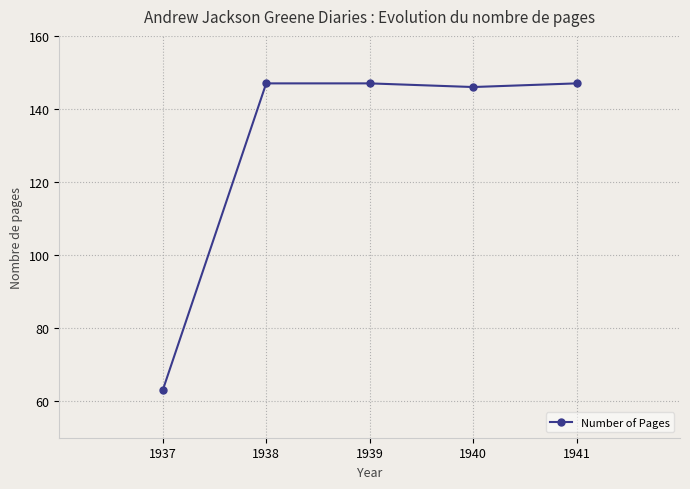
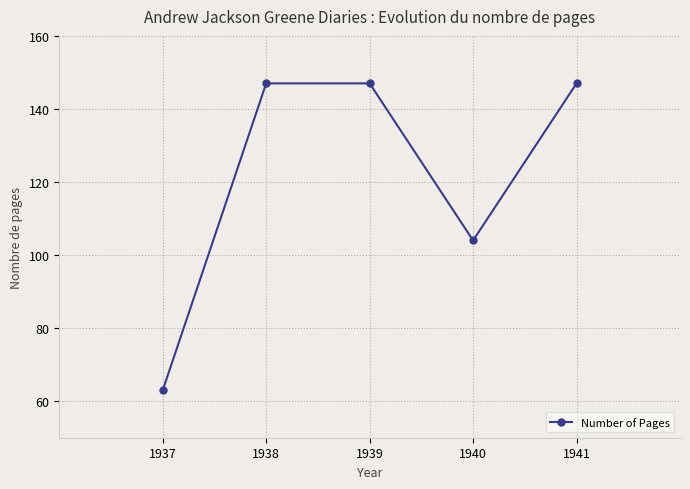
1940: 146 -> 104
